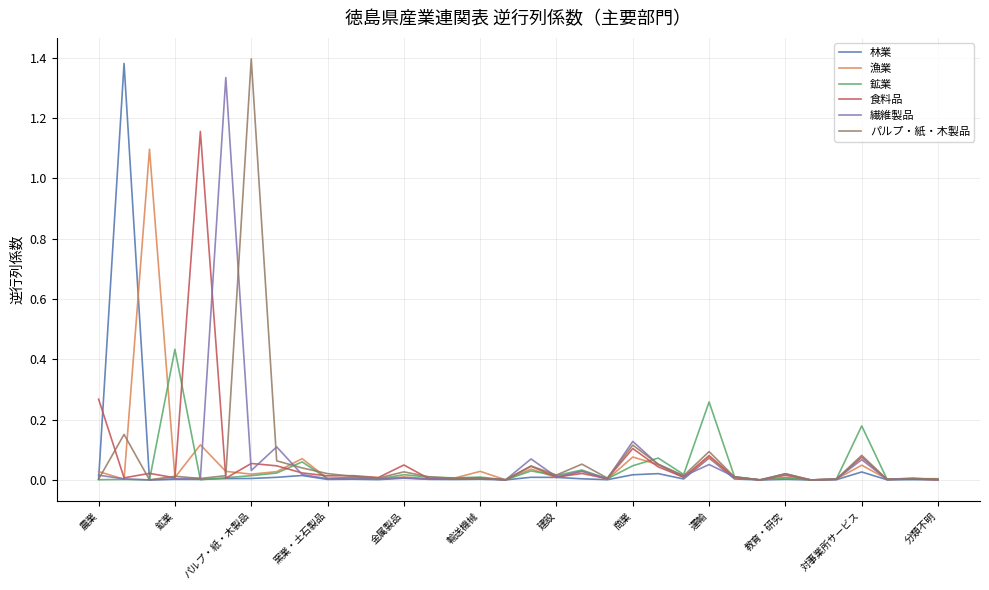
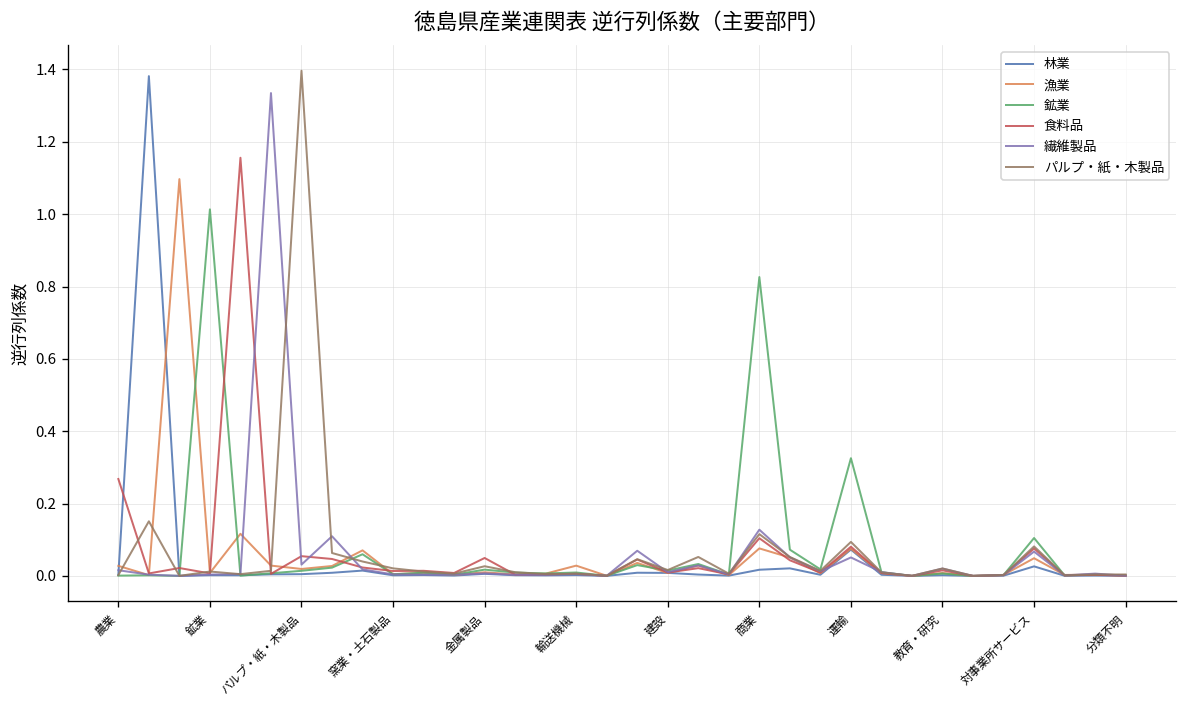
鉱業, 鉱業: 0.43 -> 1.01
鉱業, 商業: 0.05 -> 0.83
鉱業, 運輸: 0.26 -> 0.33
鉱業, 対事業所サービス: 0.18 -> 0.10
